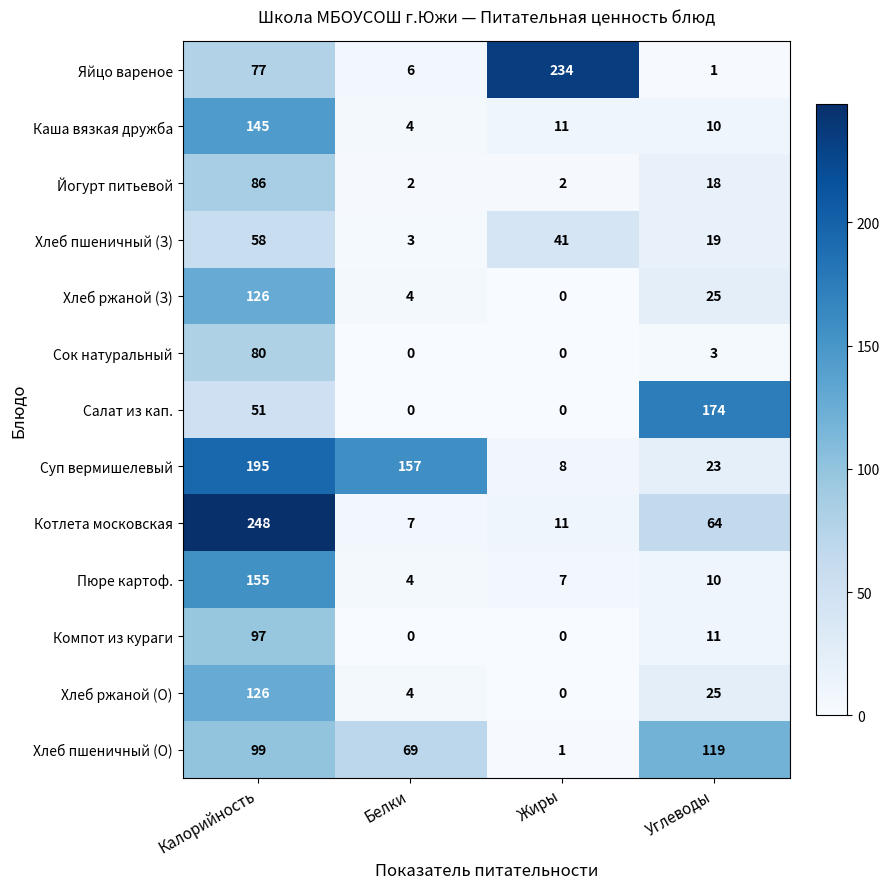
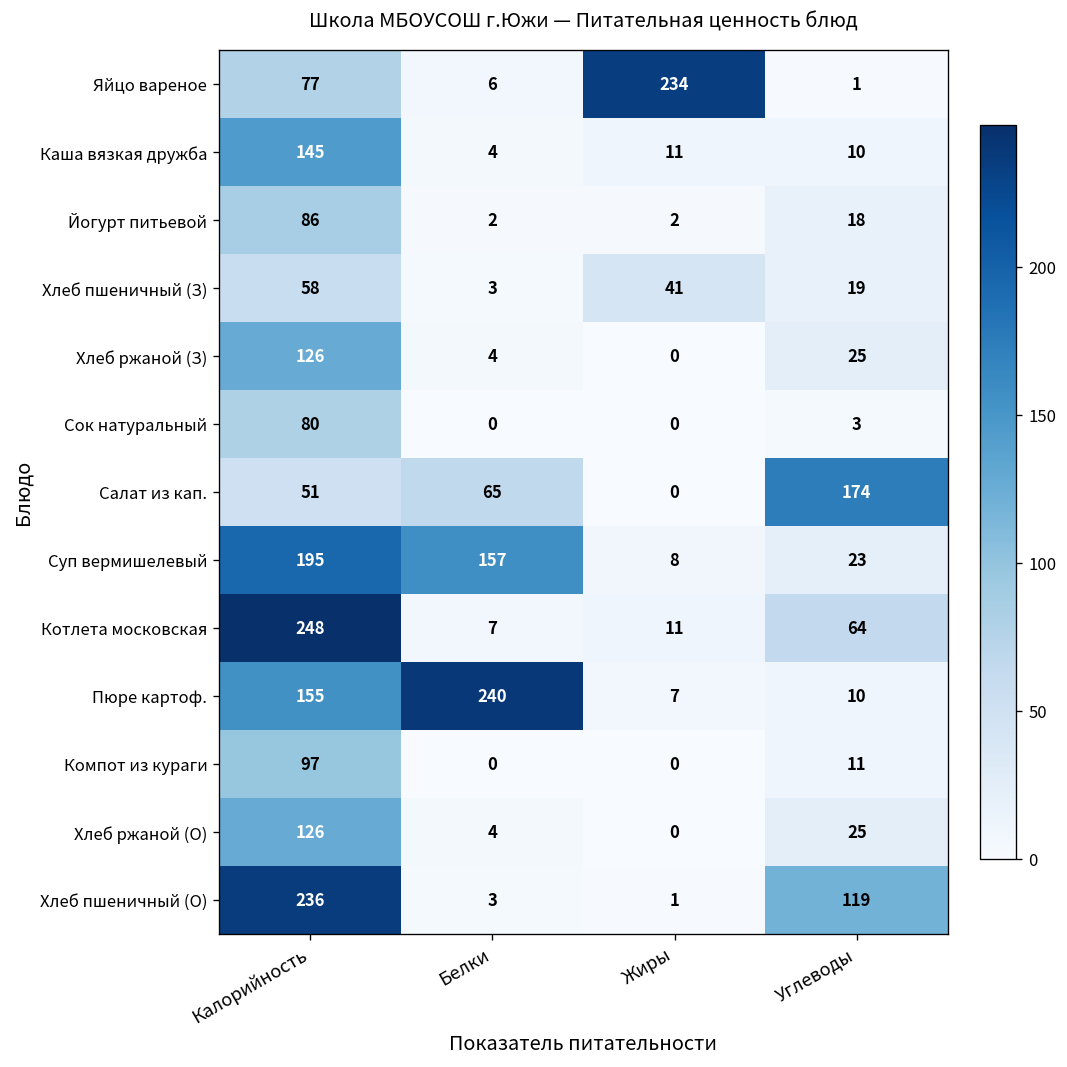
Салат из кап., Белки: 0 -> 65
Пюре картоф., Белки: 4 -> 240
Хлеб пшеничный (О), Калорийность: 99 -> 236
Хлеб пшеничный (О), Белки: 69 -> 3
